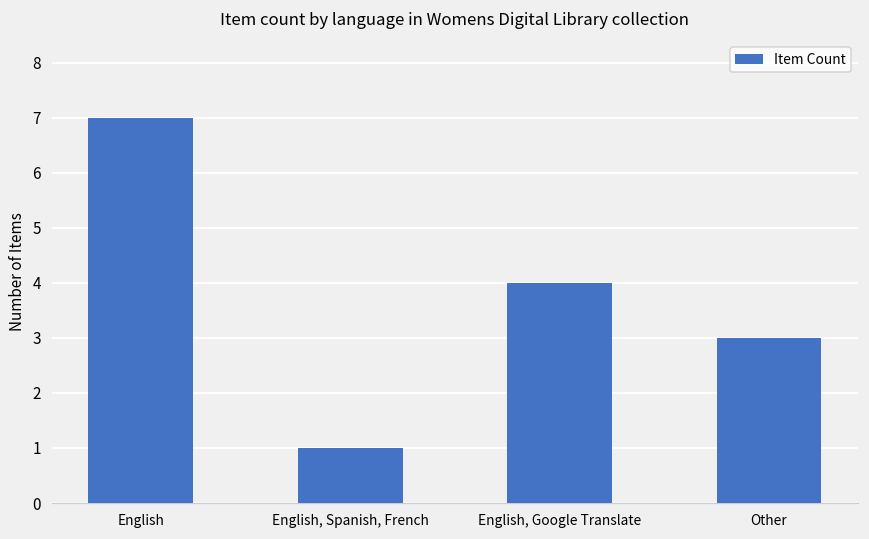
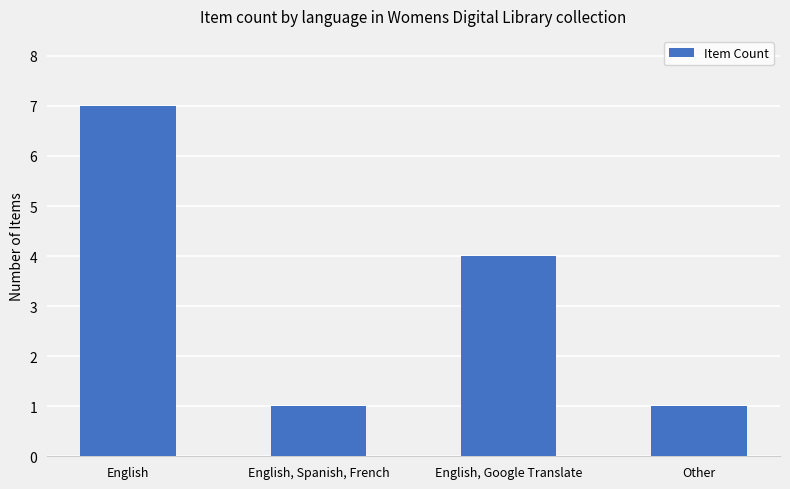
Other: 3 -> 1
